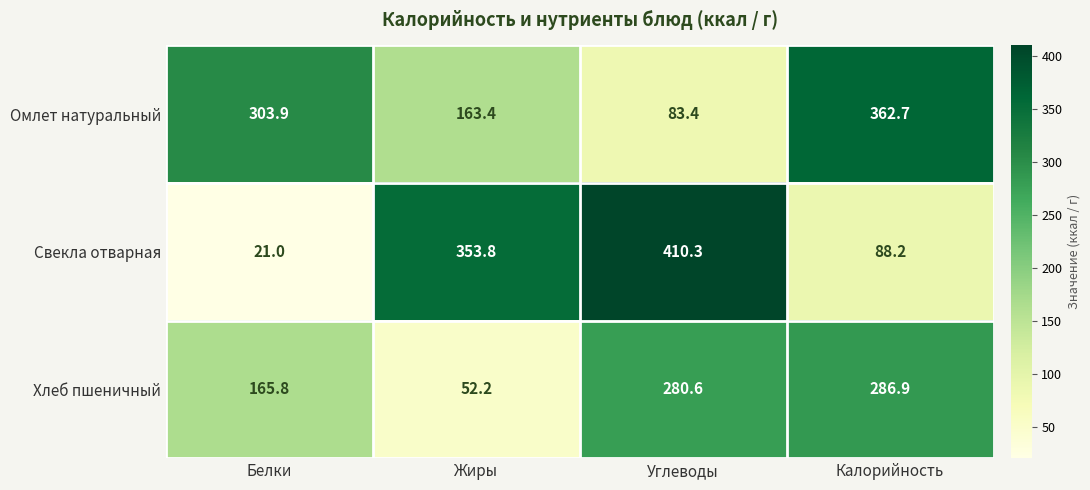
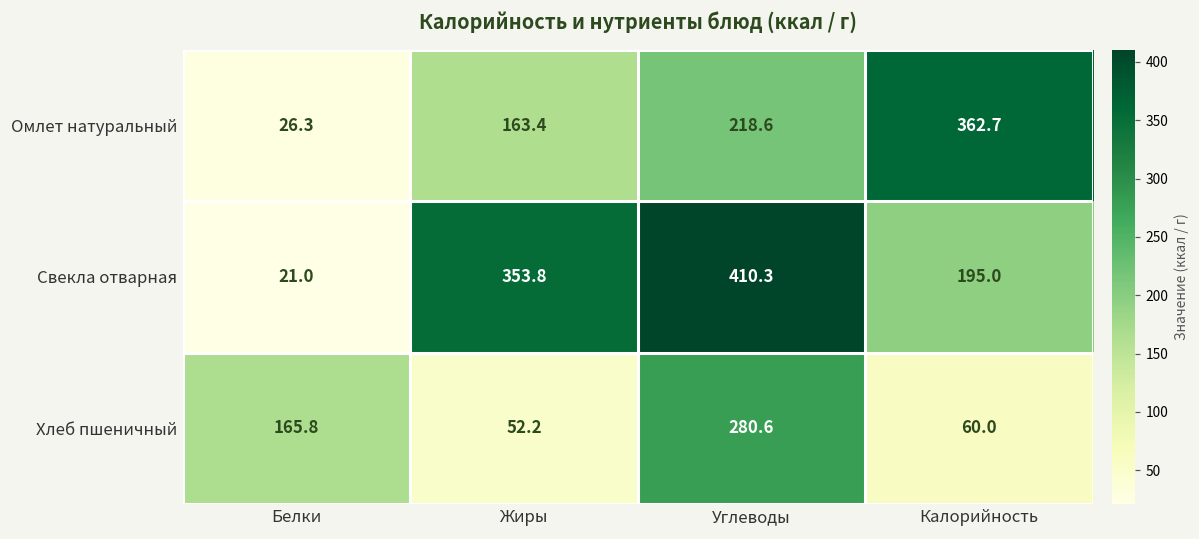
Омлет натуральный, Белки: 303.9 -> 26.3
Омлет натуральный, Углеводы: 83.4 -> 218.6
Свекла отварная, Калорийность: 88.2 -> 195.0
Хлеб пшеничный, Калорийность: 286.9 -> 60.0
